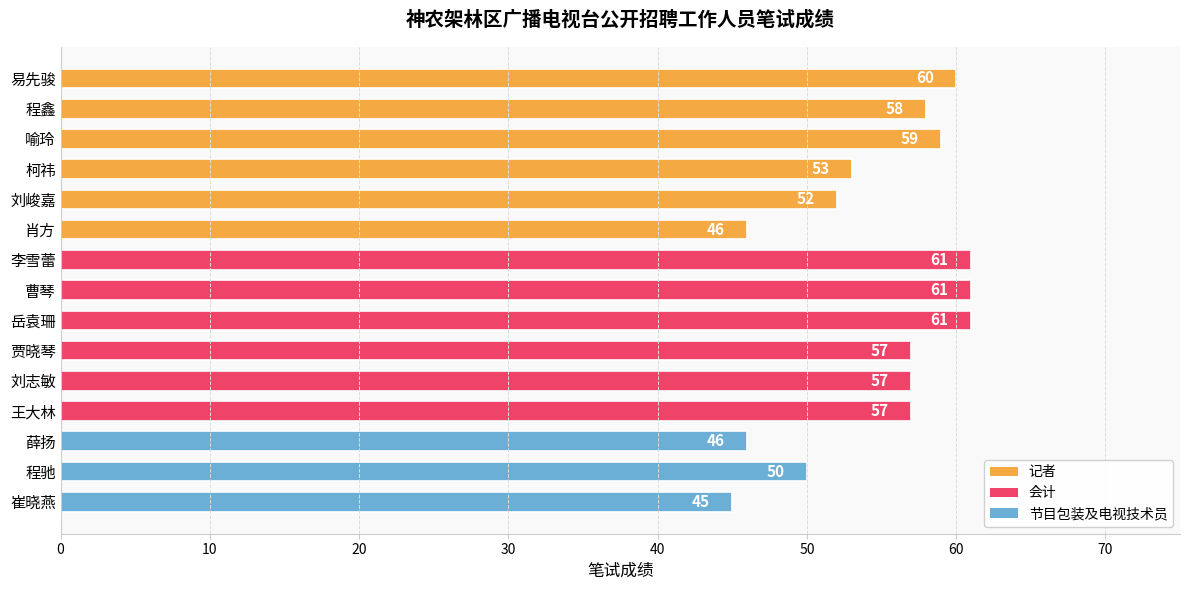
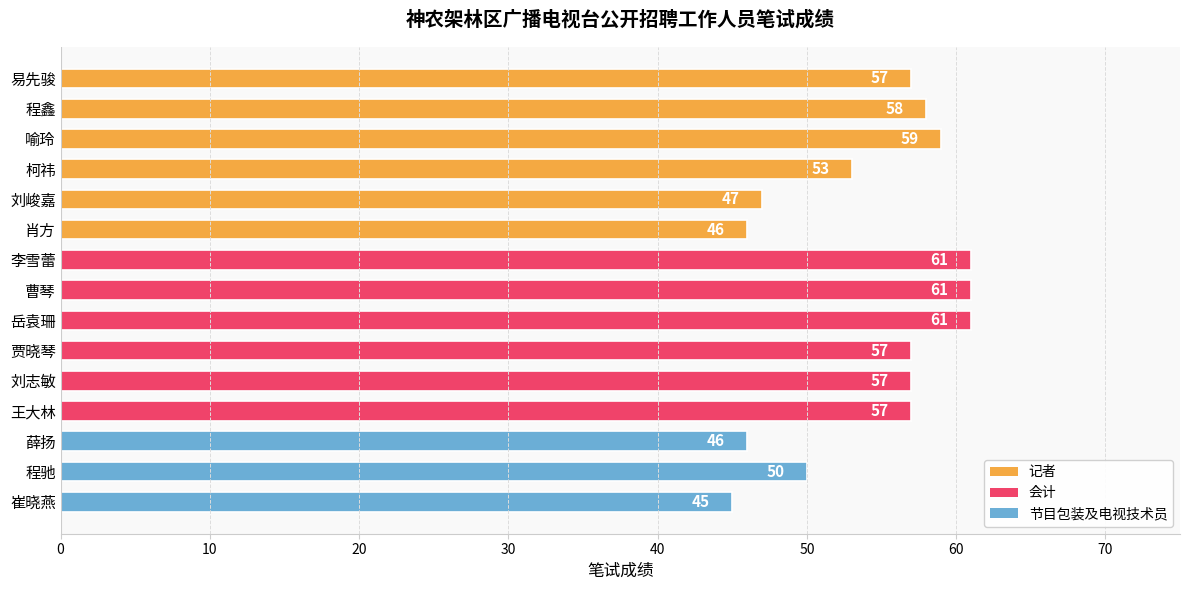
易先骏: 60 -> 57
刘峻嘉: 52 -> 47
